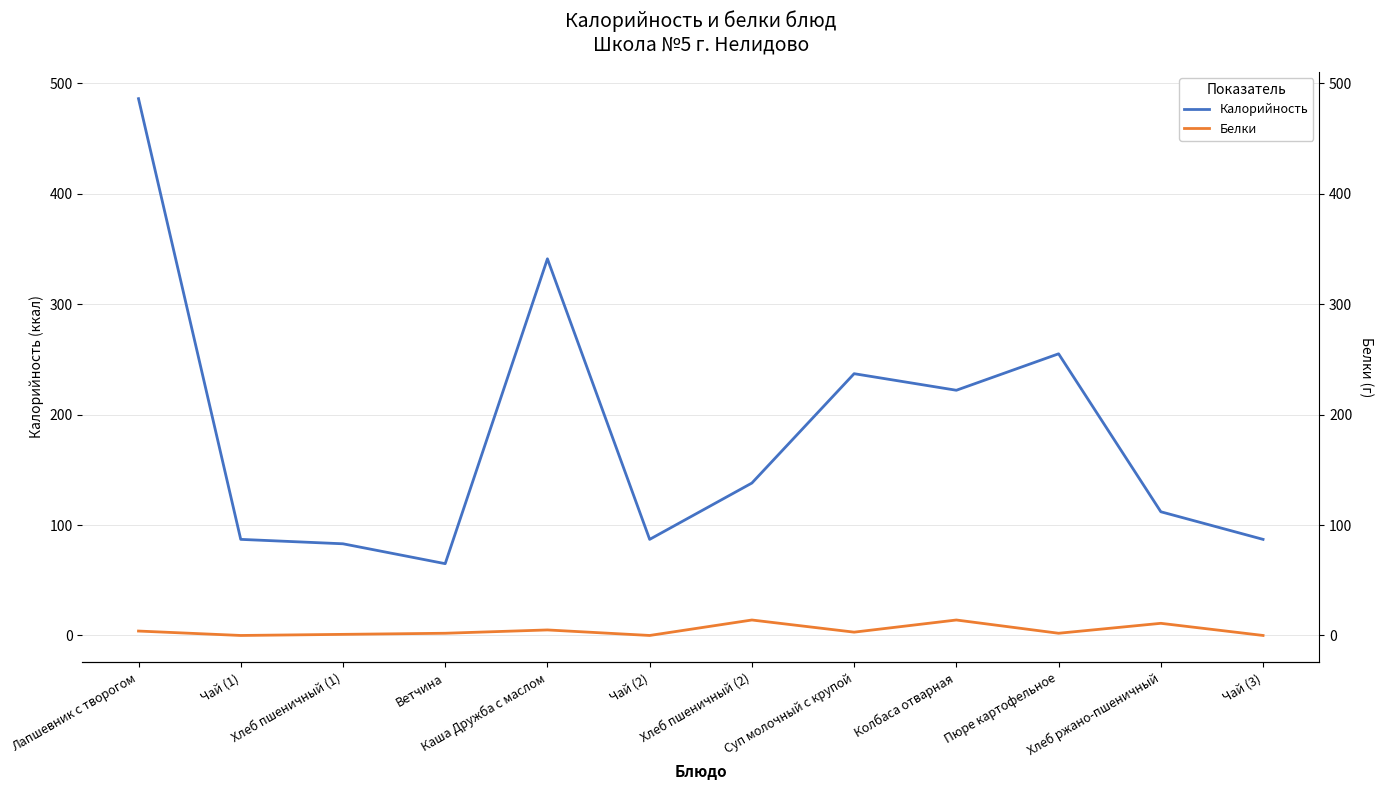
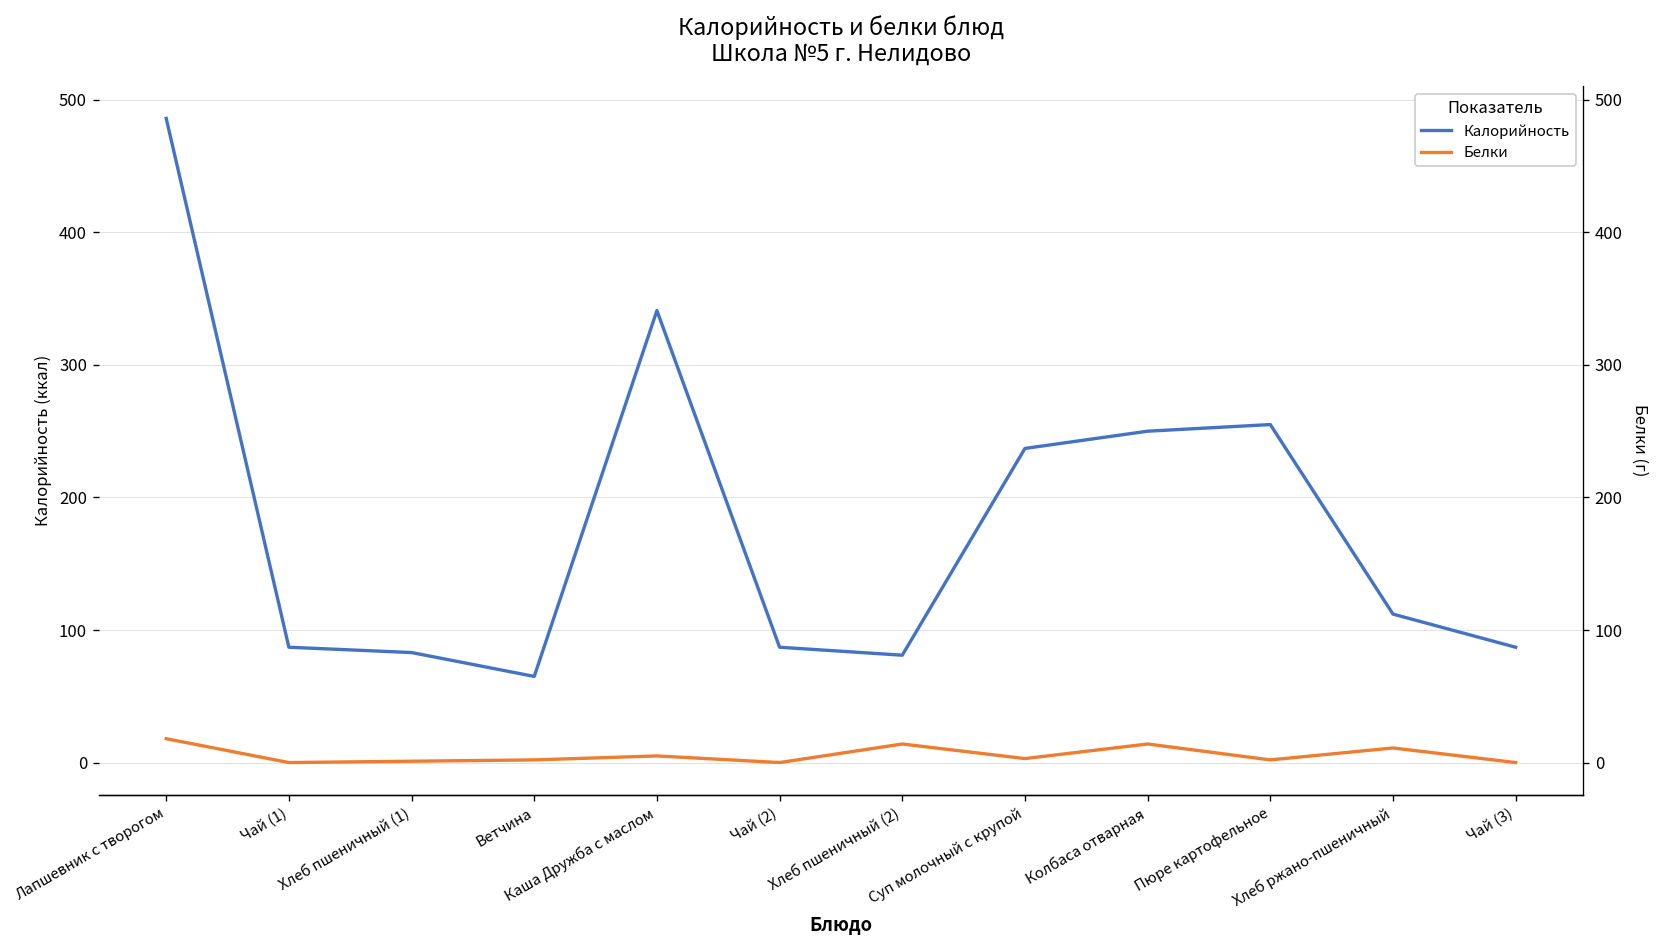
Белки, Лапшевник с творогом: 4 -> 18
Калорийность, Хлеб пшеничный (2): 138 -> 81
Калорийность, Колбаса отварная: 222 -> 250
